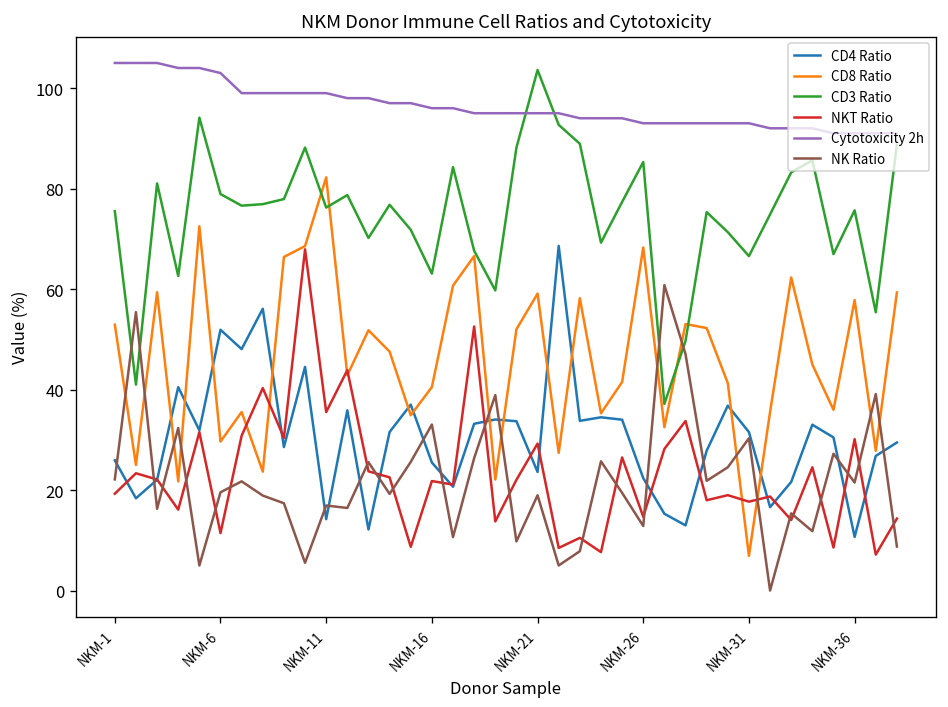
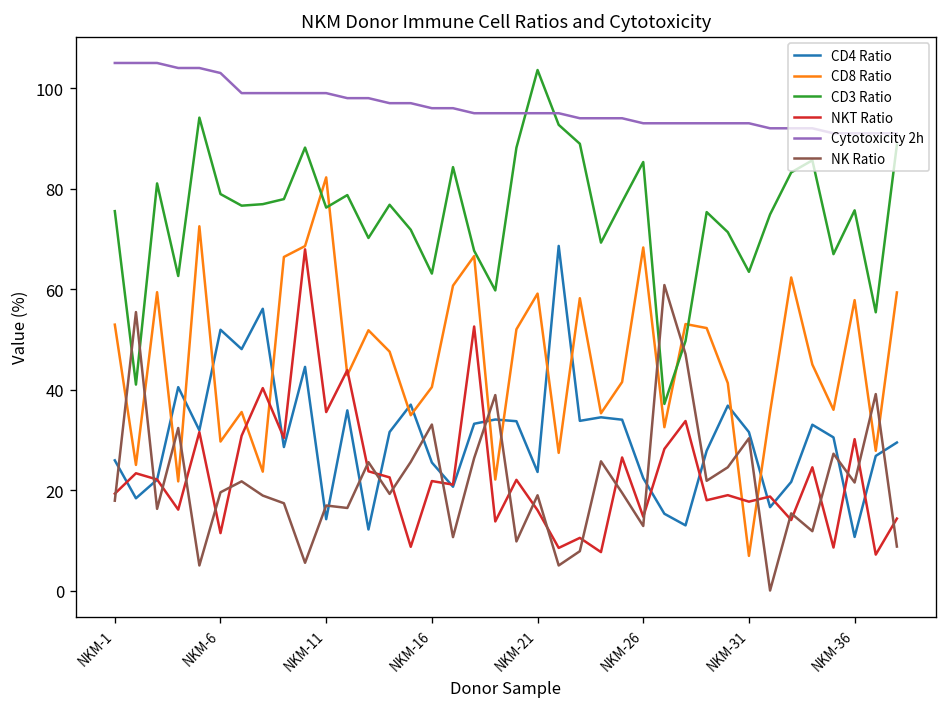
NK Ratio, NKM-1: 22 -> 18
NKT Ratio, NKM-21: 29 -> 16
CD3 Ratio, NKM-31: 67 -> 63
